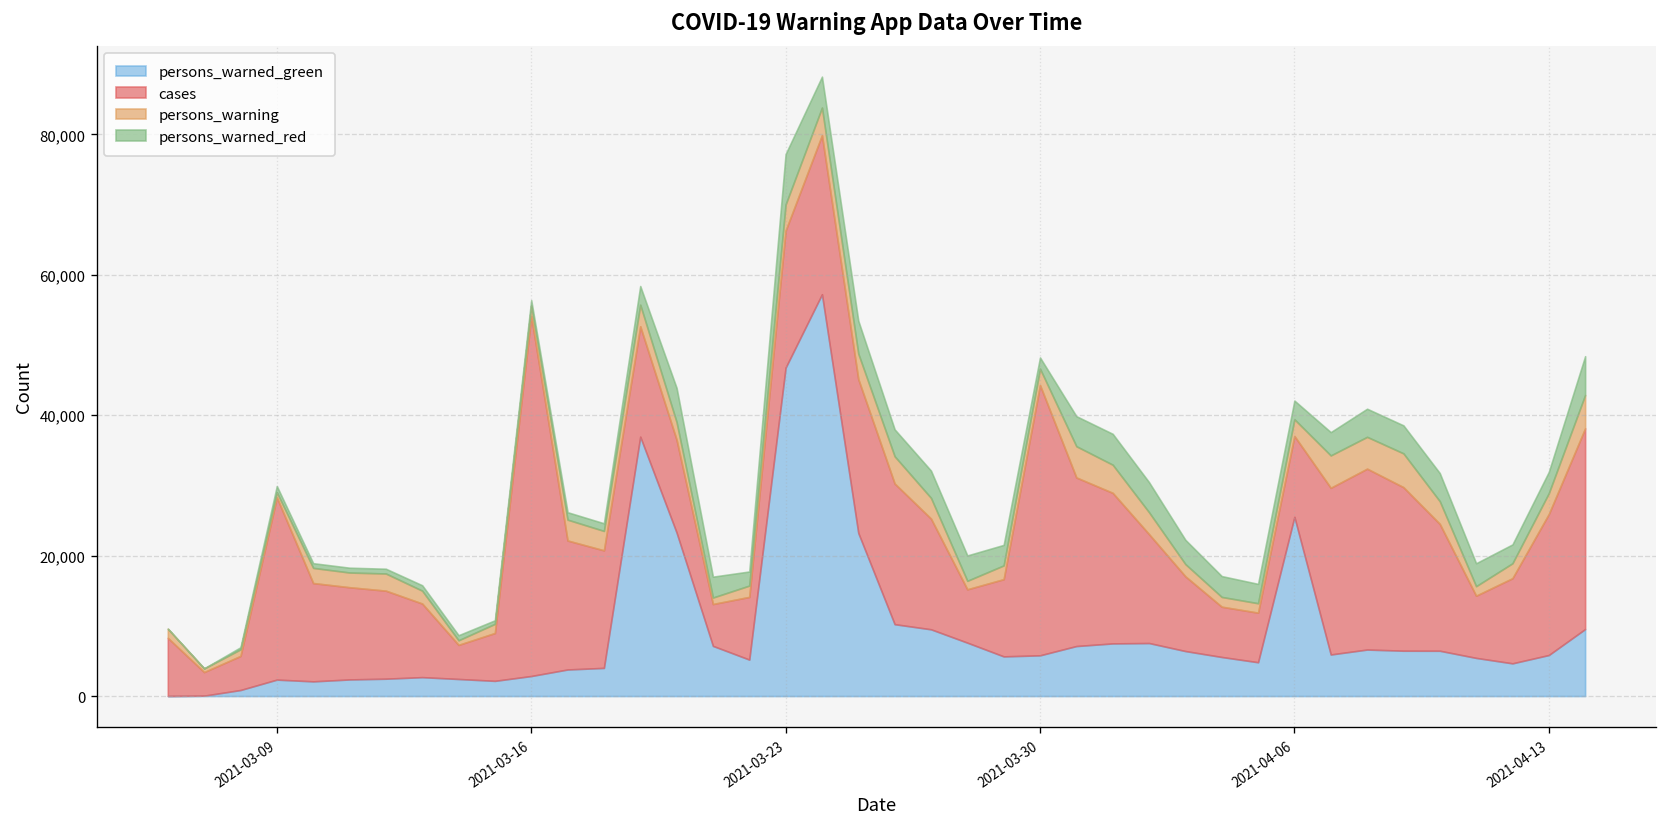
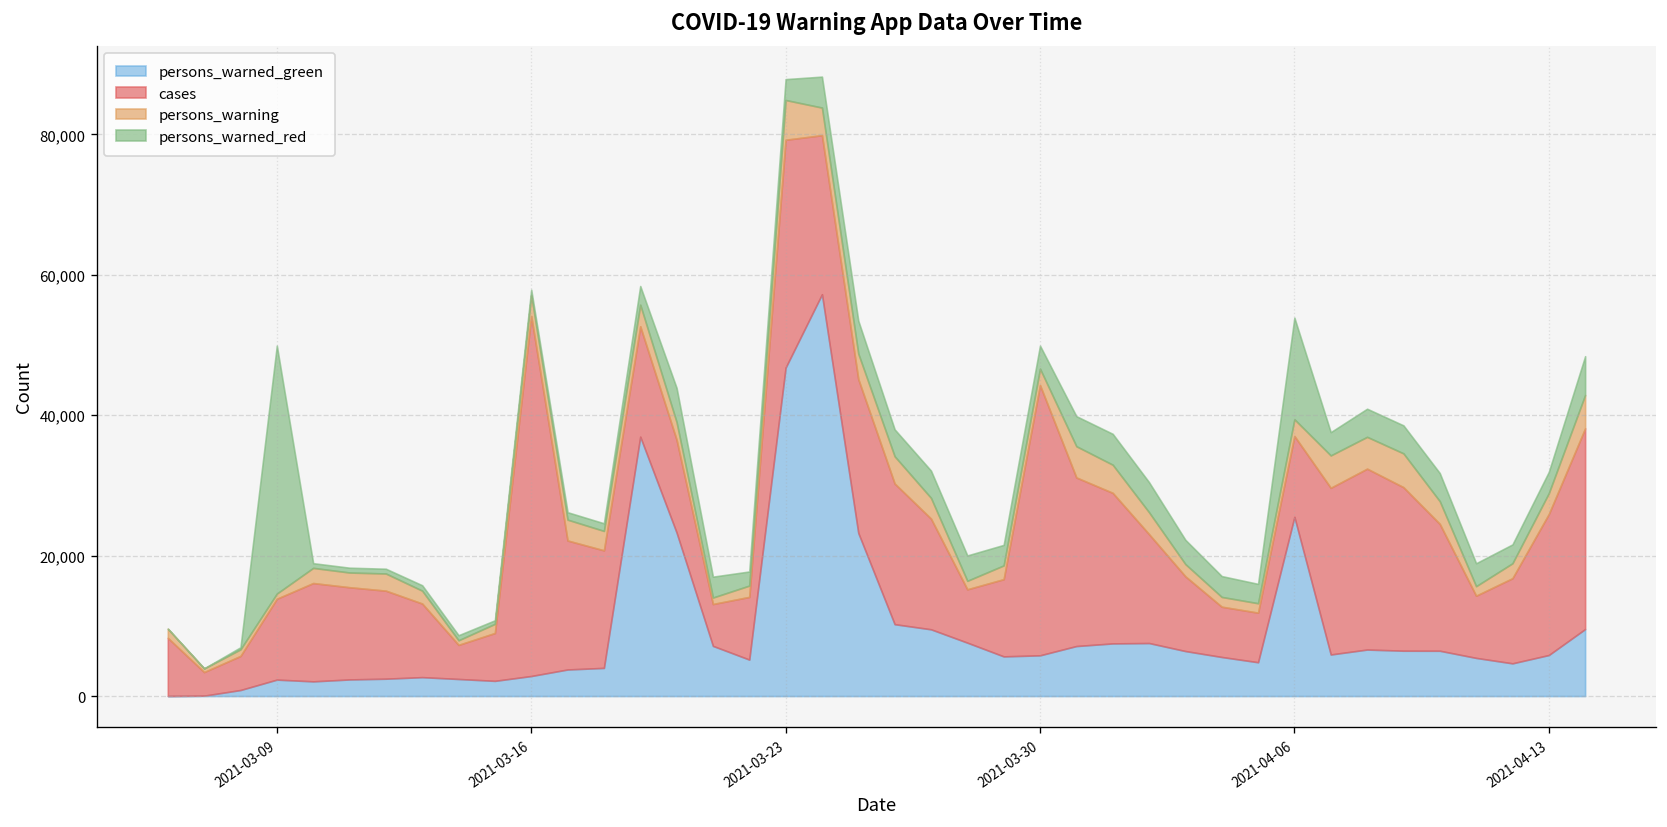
cases, 2021-03-09: 26,000 -> 12,000
persons_warned_red, 2021-03-09: 1,000 -> 35,000
persons_warning, 2021-03-16: 1,000 -> 3,000
cases, 2021-03-23: 20,000 -> 32,000
persons_warning, 2021-03-23: 4,000 -> 6,000
persons_warned_red, 2021-03-23: 7,000 -> 3,000
persons_warned_red, 2021-03-30: 2,000 -> 3,000
persons_warned_red, 2021-04-06: 3,000 -> 14,000
